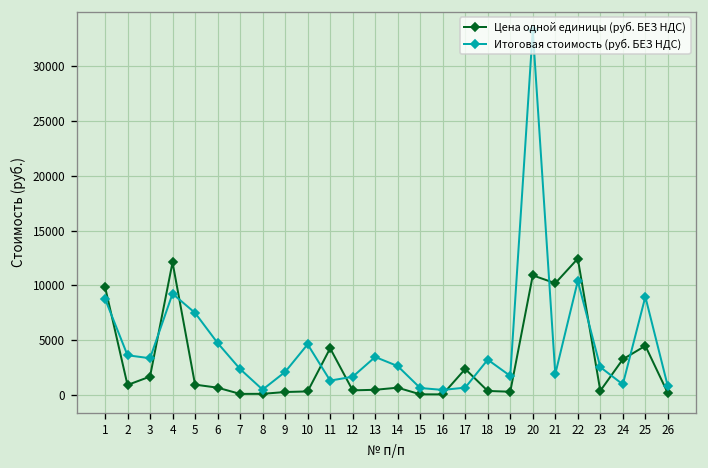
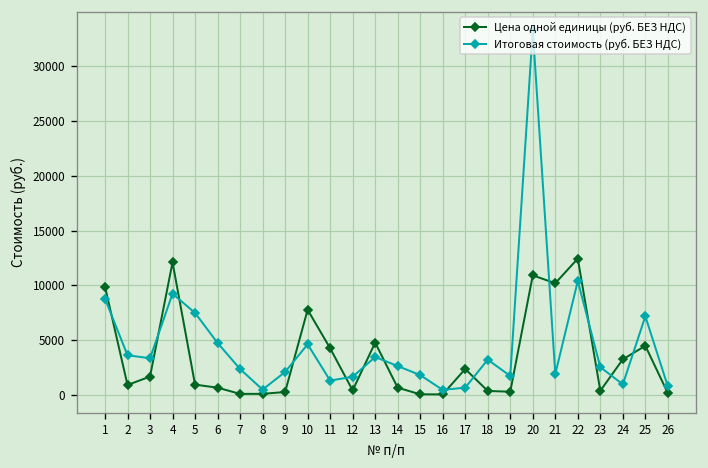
Цена одной единицы (руб. БЕЗ НДС), 10: 0 -> 8000
Цена одной единицы (руб. БЕЗ НДС), 13: 0 -> 5000
Итоговая стоимость (руб. БЕЗ НДС), 15: 1000 -> 2000
Итоговая стоимость (руб. БЕЗ НДС), 25: 9000 -> 7000
